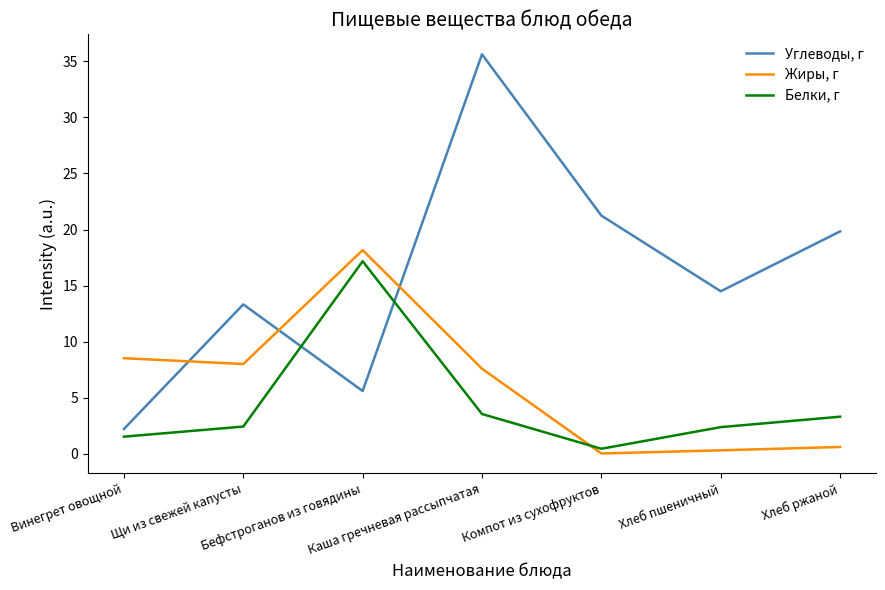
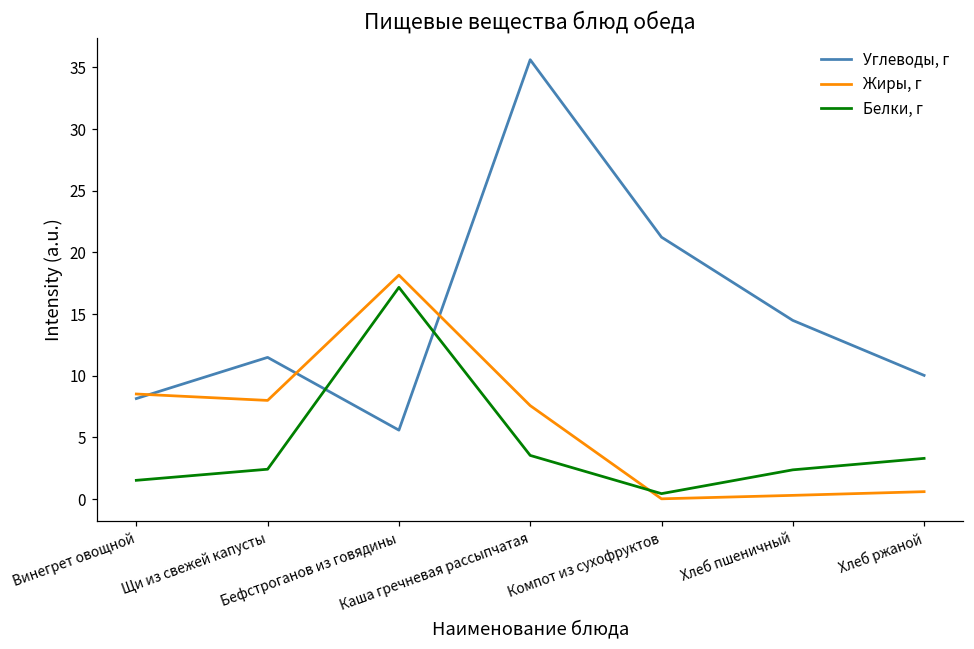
Углеводы, г, Винегрет овощной: 2.2 -> 8.2
Углеводы, г, Щи из свежей капусты: 13.3 -> 11.5
Углеводы, г, Хлеб ржаной: 19.8 -> 10.0
